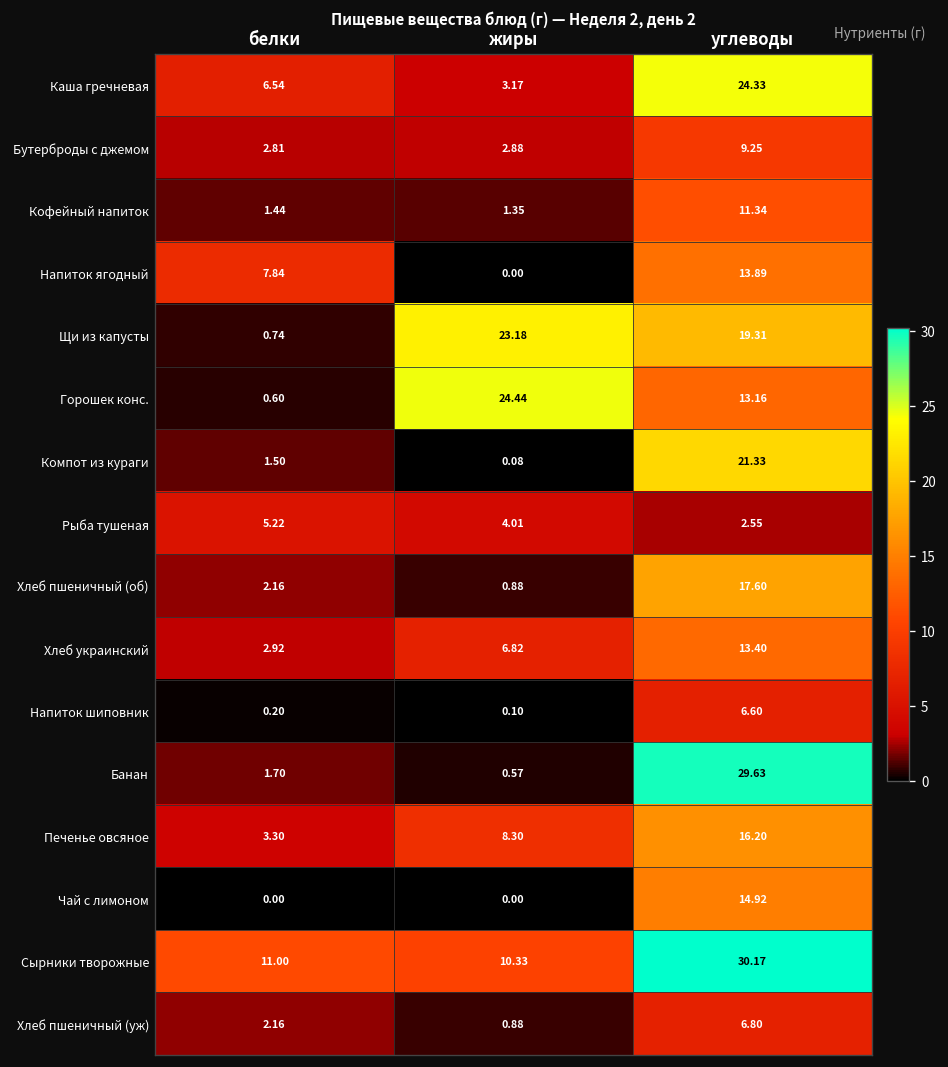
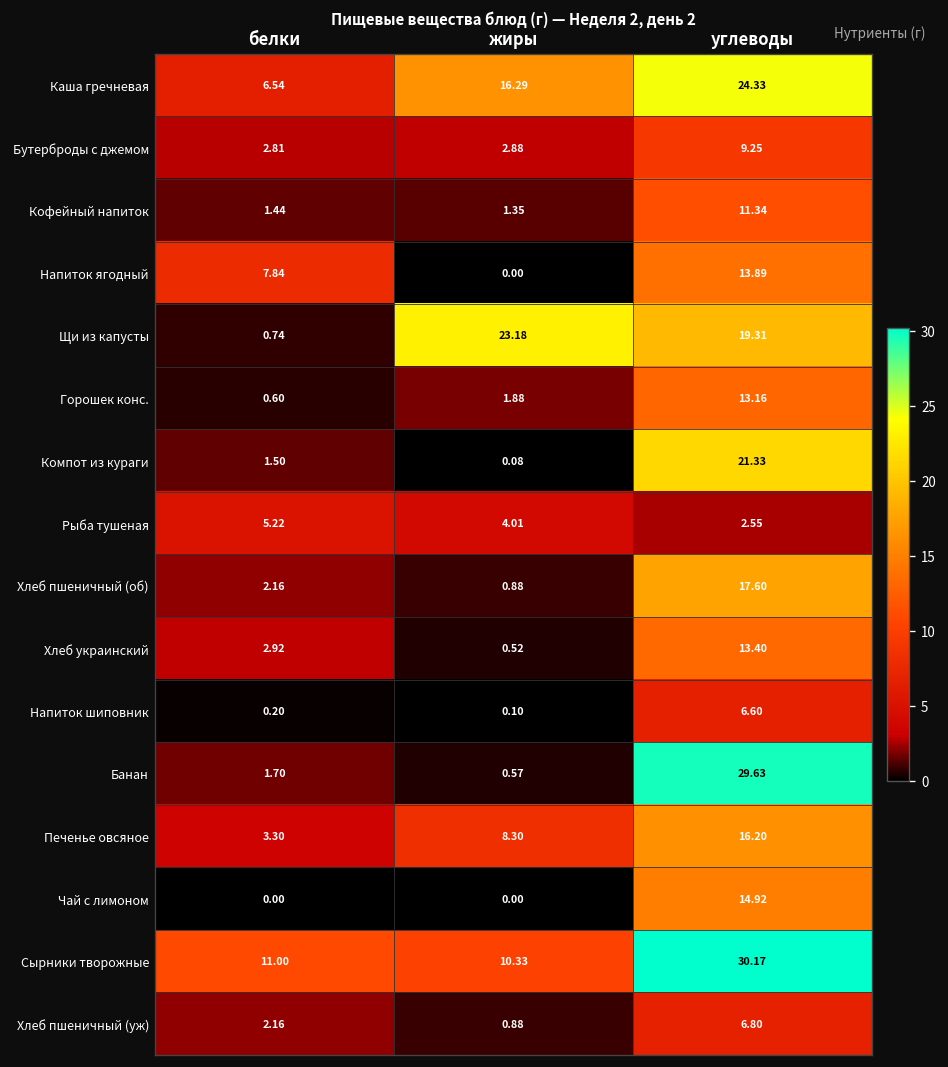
Каша гречневая, жиры: 3.17 -> 16.29
Горошек конс., жиры: 24.44 -> 1.88
Хлеб украинский, жиры: 6.82 -> 0.52
